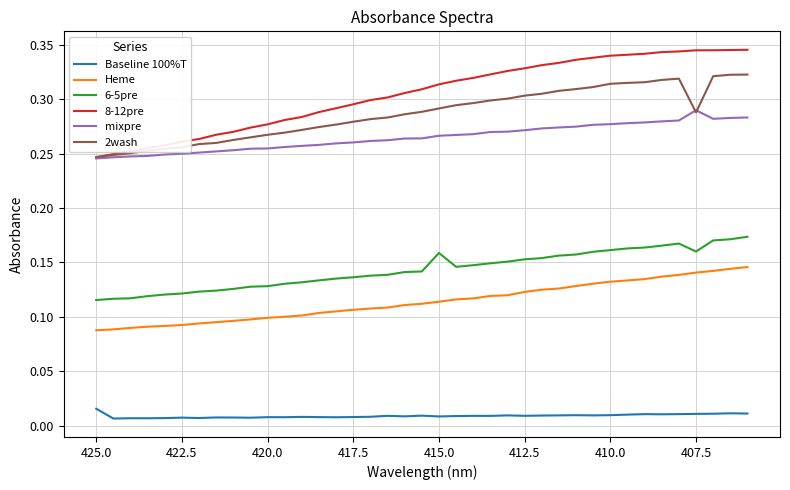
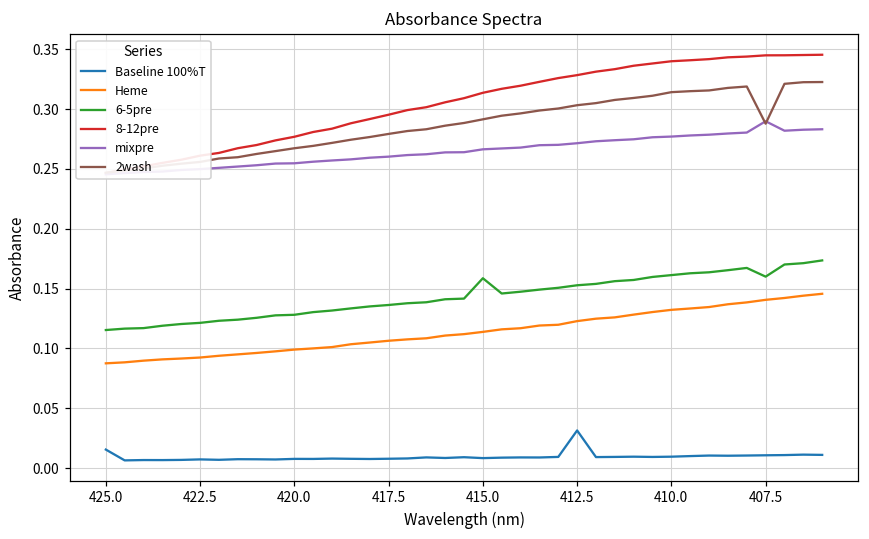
Baseline 100%T, 412.5: 0.009 -> 0.031
